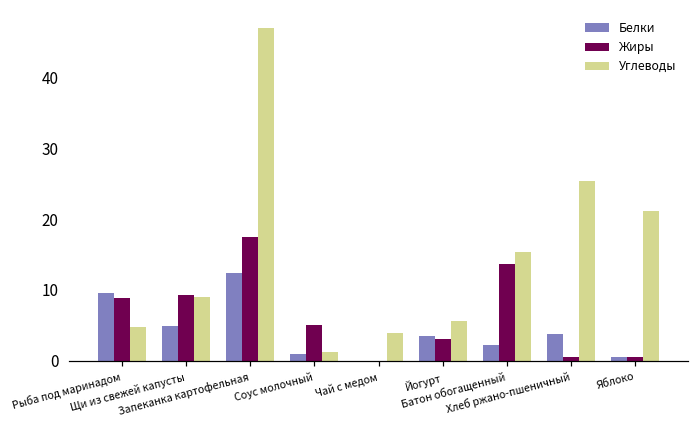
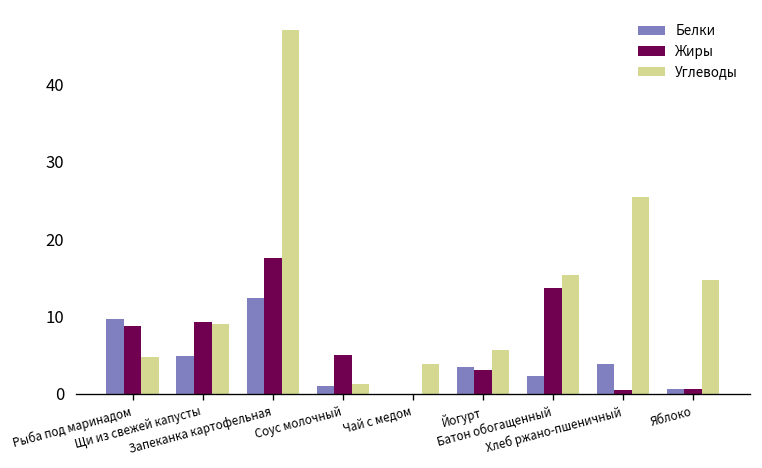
Углеводы, Яблоко: 21 -> 15
